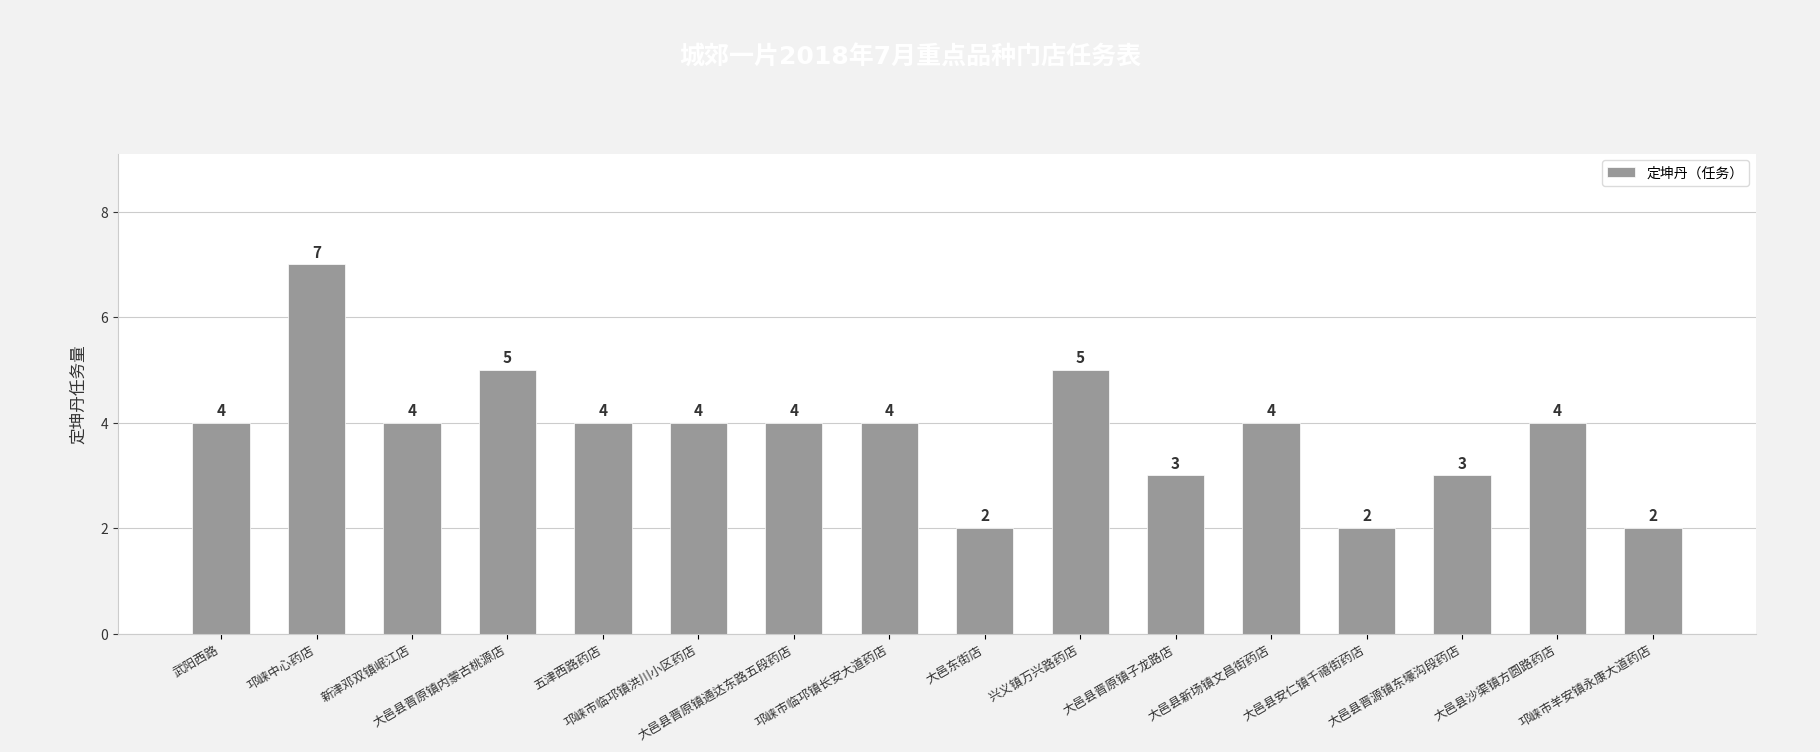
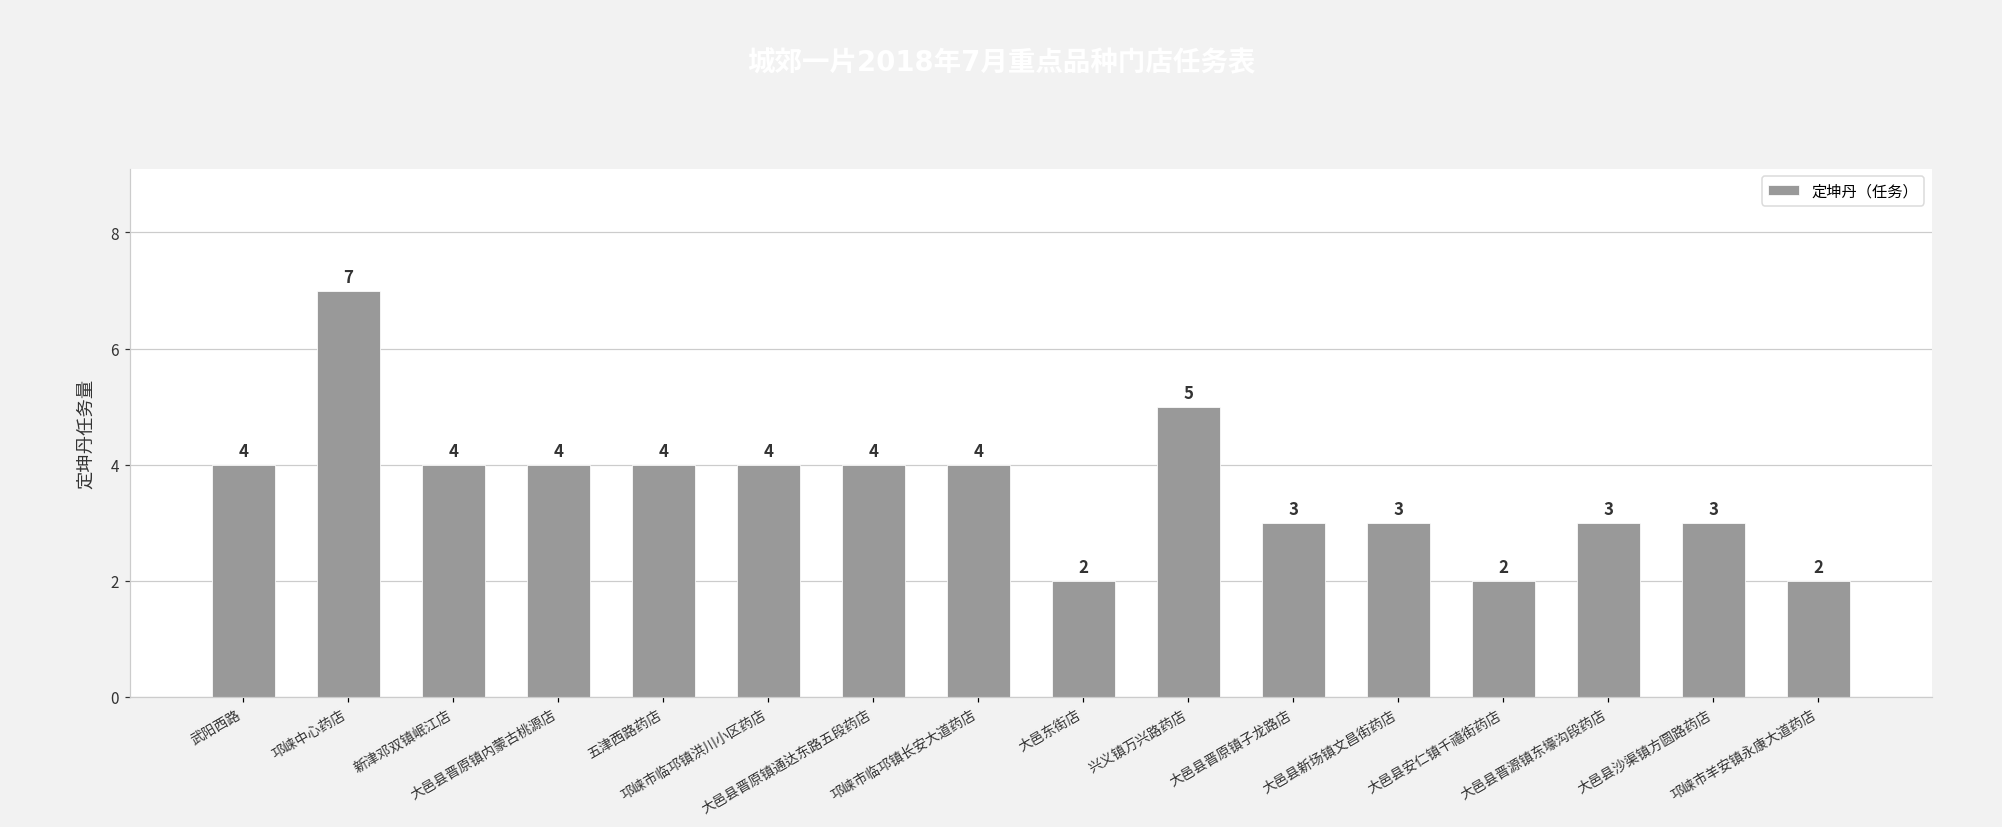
大邑县晋原镇内蒙古桃源店: 5 -> 4
大邑县新场镇文昌街药店: 4 -> 3
大邑县沙渠镇方圆路药店: 4 -> 3
